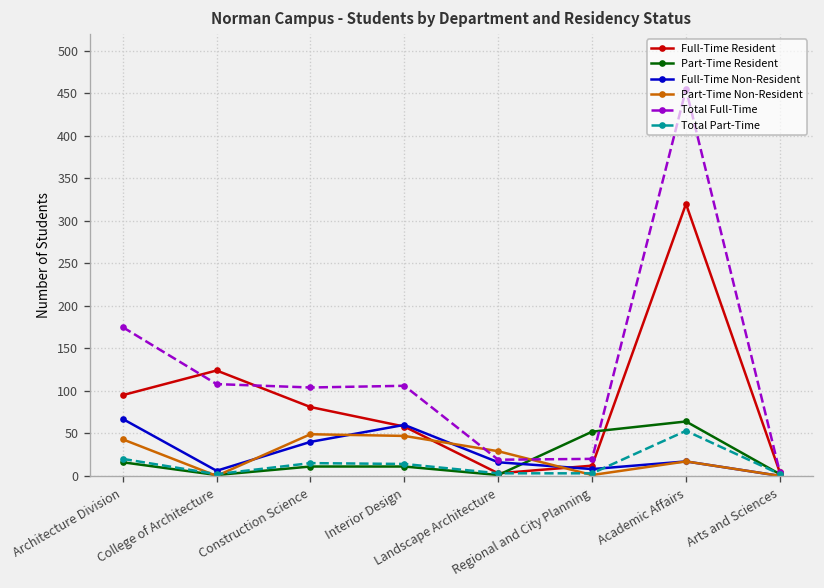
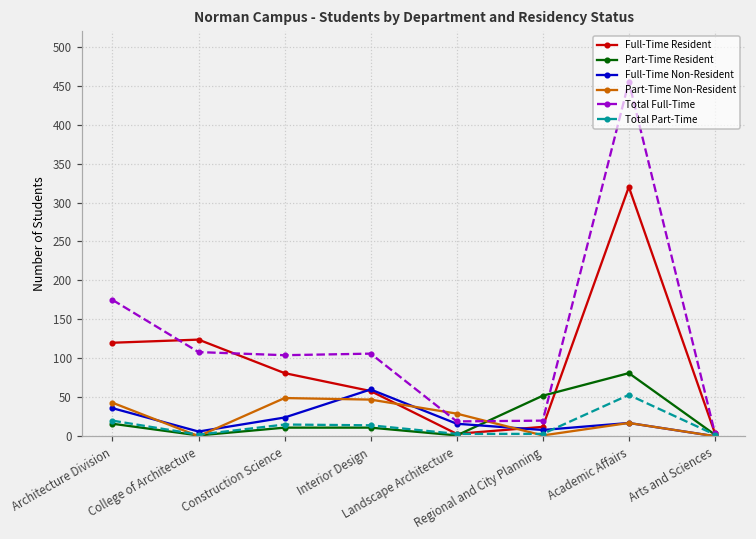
Full-Time Resident, Architecture Division: 100 -> 120
Full-Time Non-Resident, Architecture Division: 70 -> 40
Full-Time Non-Resident, Construction Science: 40 -> 20
Part-Time Resident, Academic Affairs: 60 -> 80
